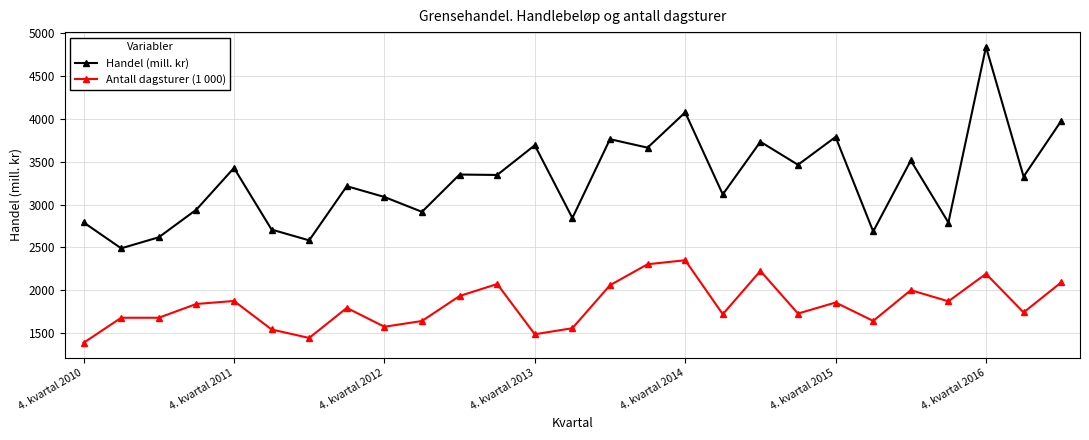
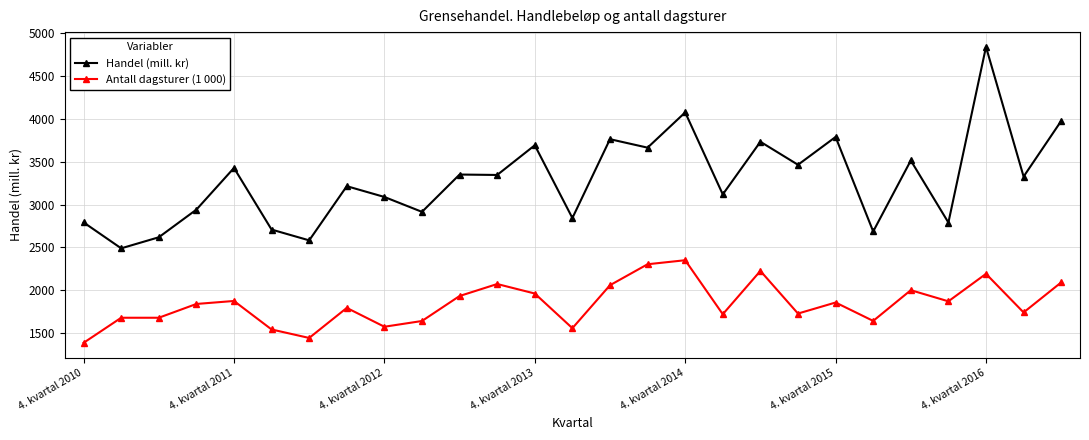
Antall dagsturer (1 000), 4. kvartal 2013: 1500 -> 2000
